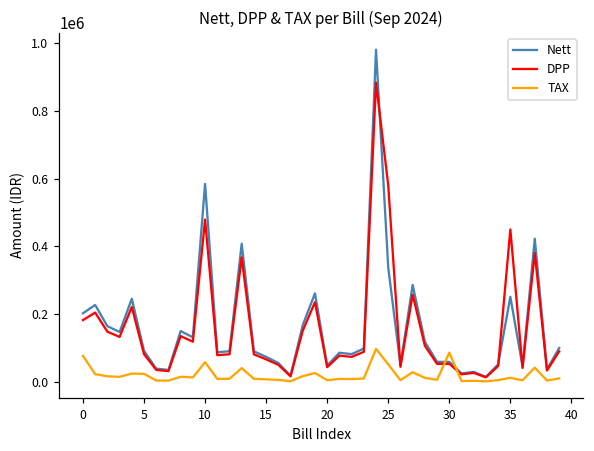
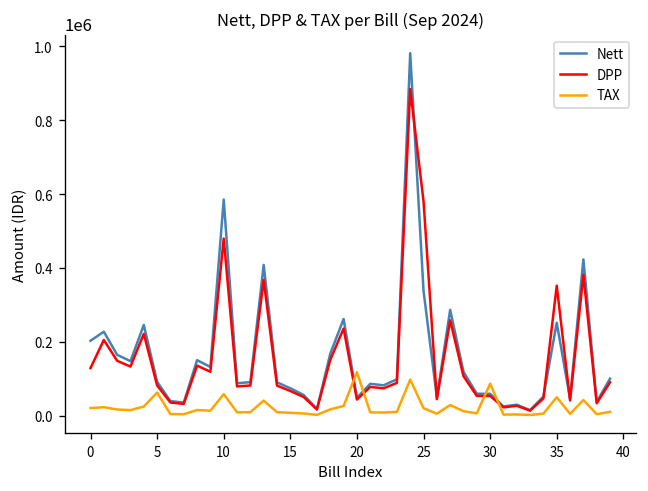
DPP, 0: 180000 -> 130000
TAX, 0: 80000 -> 20000
TAX, 5: 20000 -> 60000
TAX, 20: 0 -> 120000
TAX, 25: 50000 -> 20000
DPP, 35: 450000 -> 350000
TAX, 35: 10000 -> 50000
